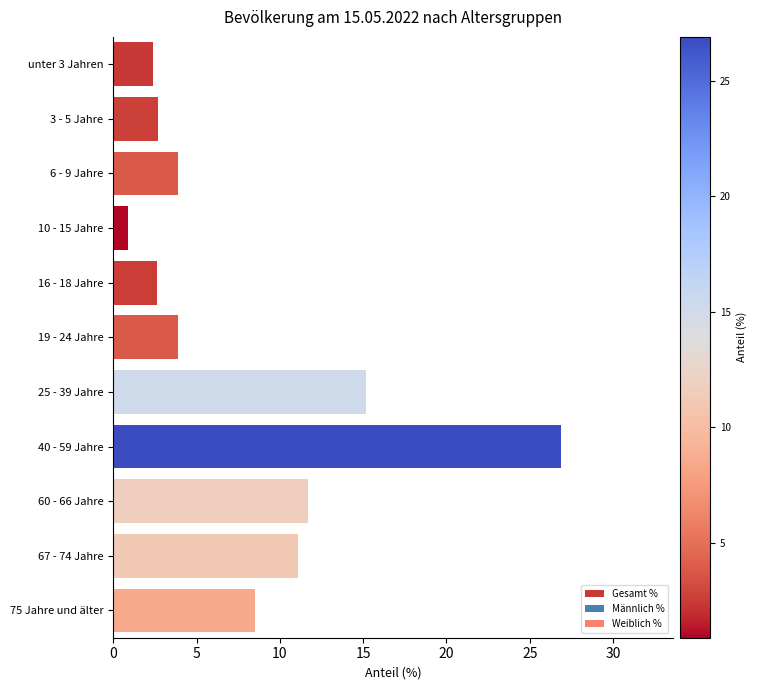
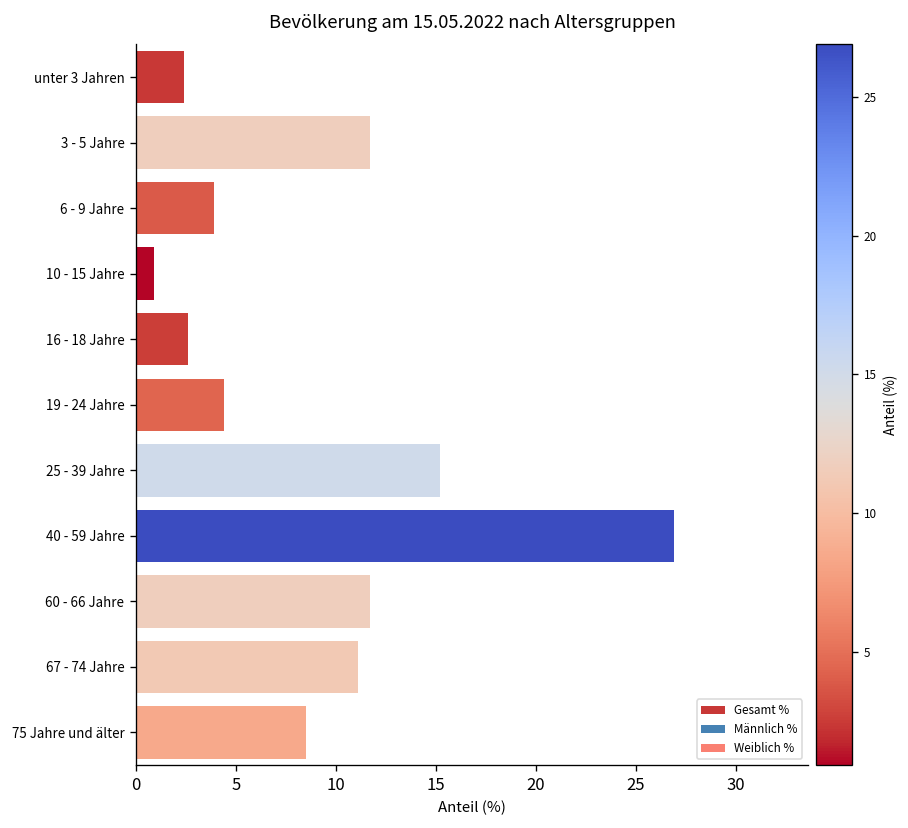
Gesamt %, 3 - 5 Jahre: 2.7 -> 11.7
Gesamt %, 19 - 24 Jahre: 3.9 -> 4.4
